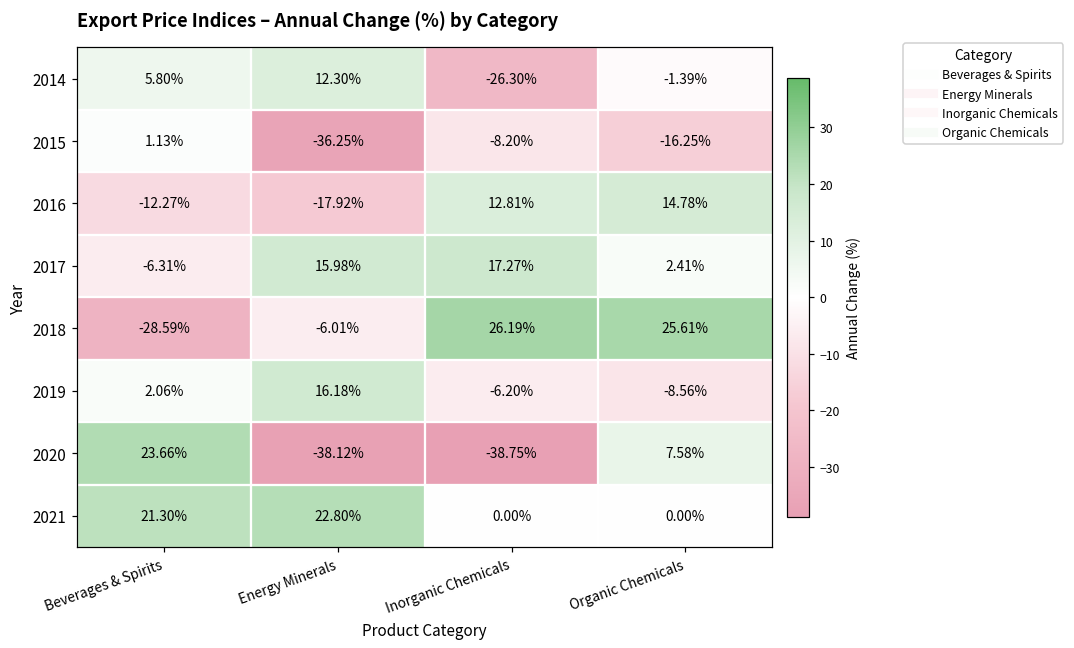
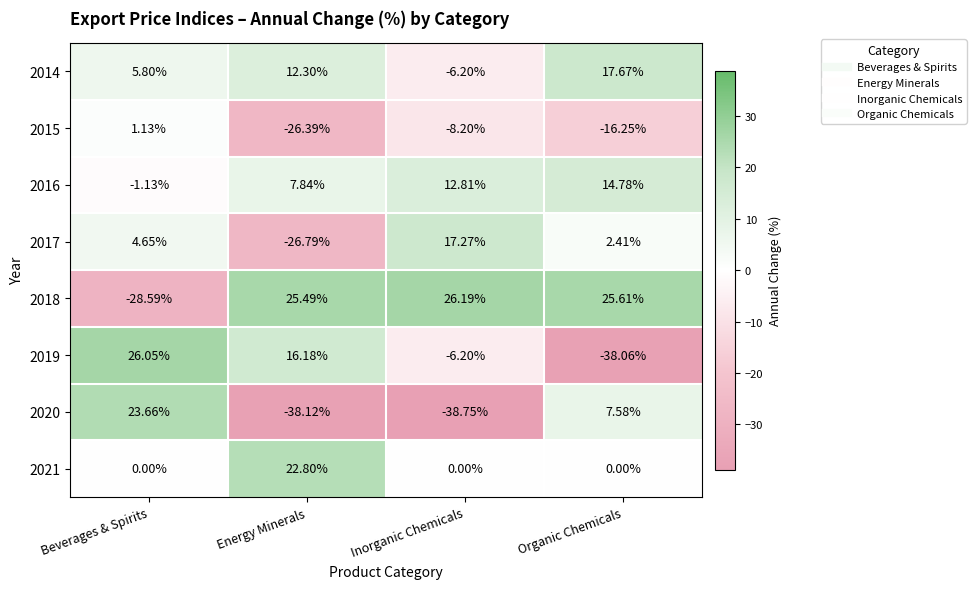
2014, Inorganic Chemicals: -26.30% -> -6.20%
2014, Organic Chemicals: -1.39% -> 17.67%
2015, Energy Minerals: -36.25% -> -26.39%
2016, Beverages & Spirits: -12.27% -> -1.13%
2016, Energy Minerals: -17.92% -> 7.84%
2017, Beverages & Spirits: -6.31% -> 4.65%
2017, Energy Minerals: 15.98% -> -26.79%
2018, Energy Minerals: -6.01% -> 25.49%
2019, Beverages & Spirits: 2.06% -> 26.05%
2019, Organic Chemicals: -8.56% -> -38.06%
2021, Beverages & Spirits: 21.30% -> 0.00%
